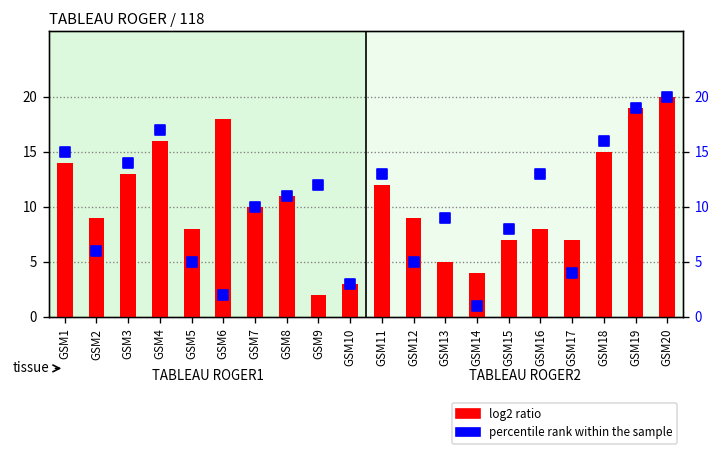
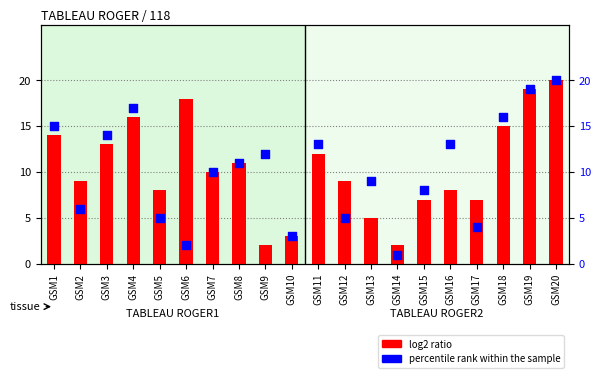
log2 ratio, GSM14: 4 -> 2
